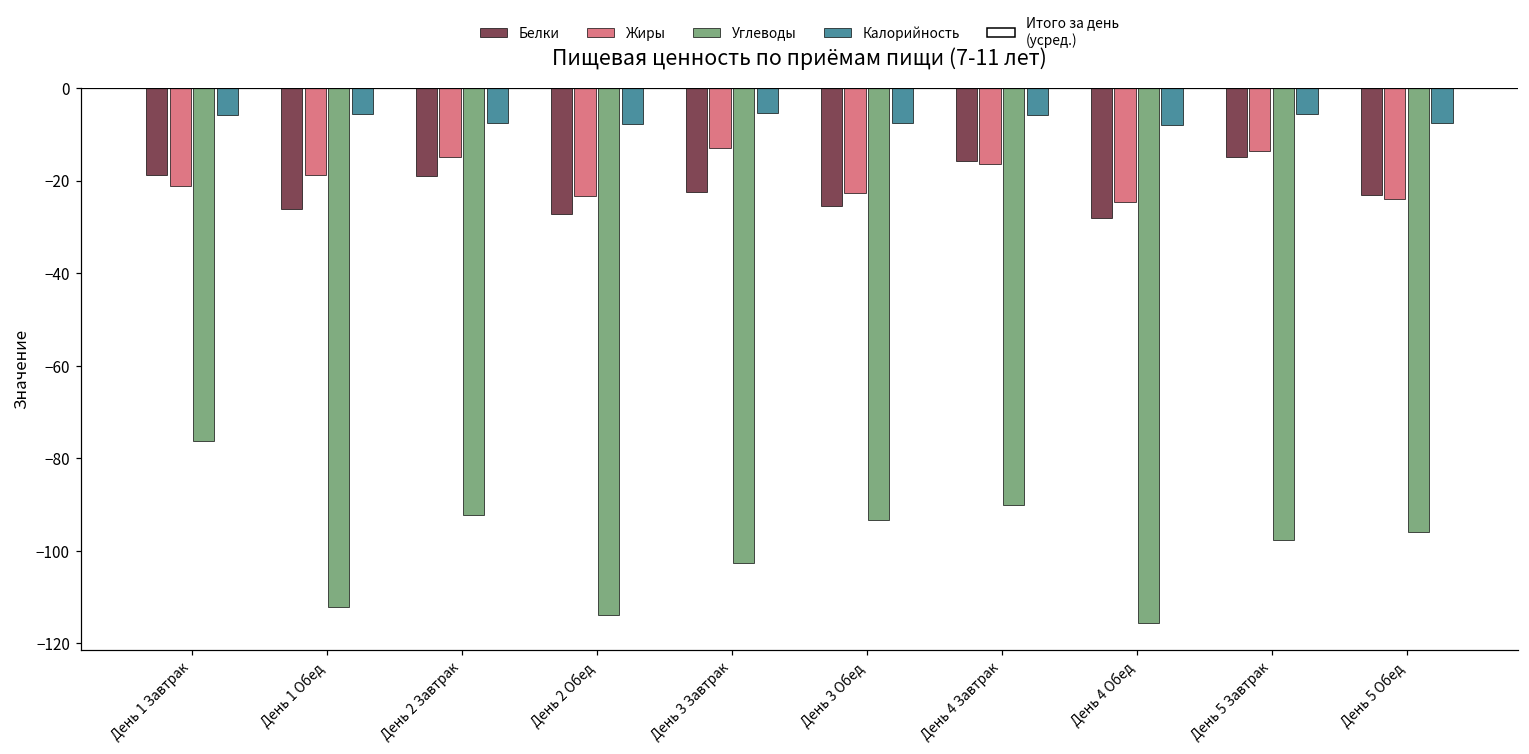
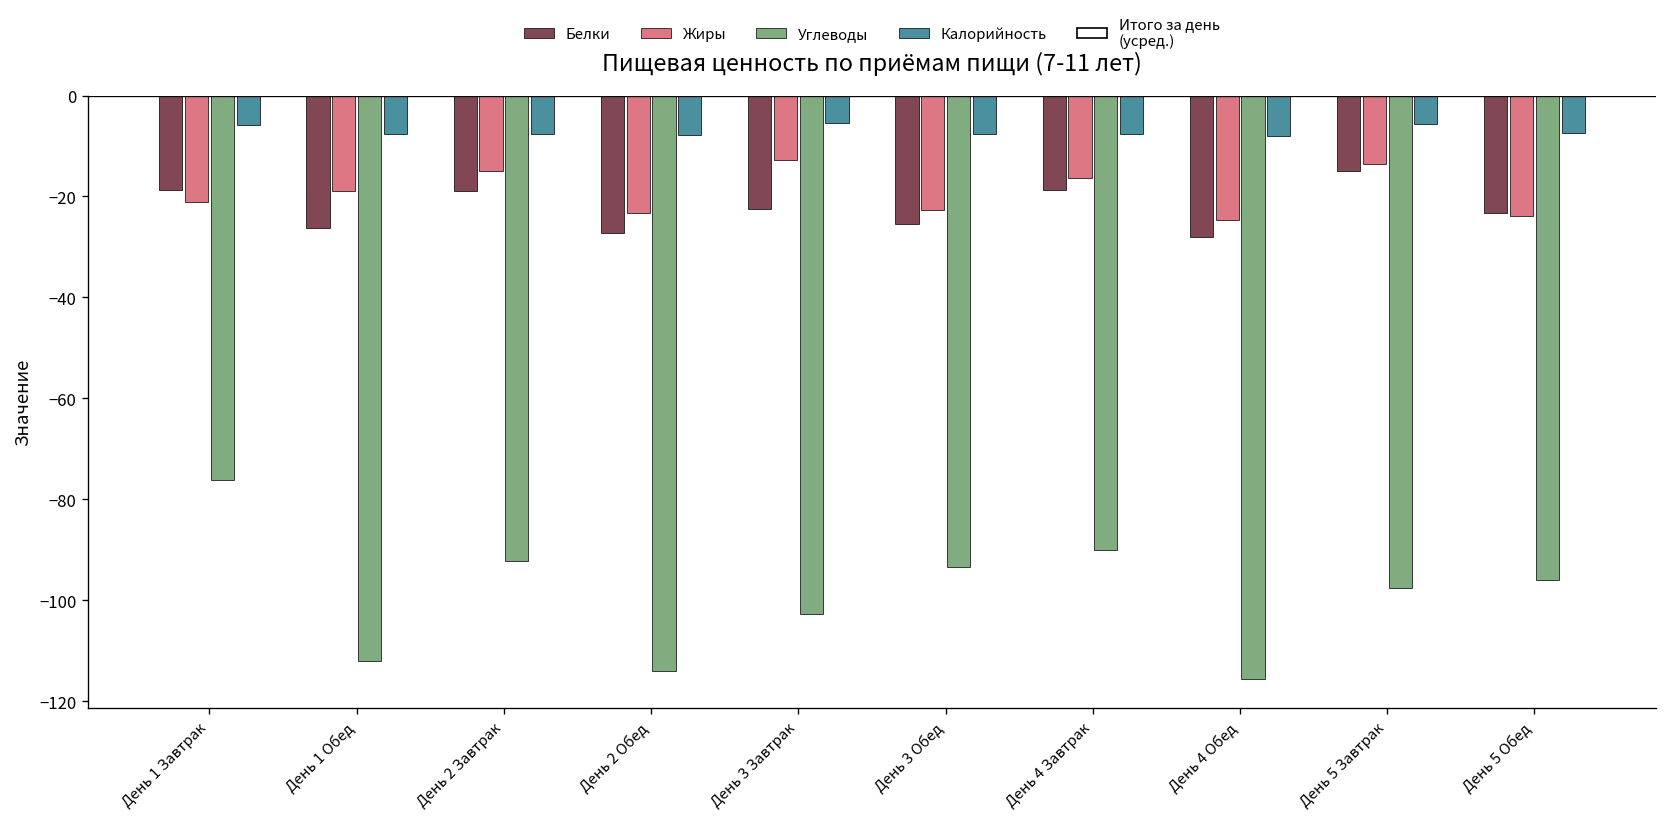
Калорийность, День 1 Обед: -6 -> -8
Белки, День 4 Завтрак: -16 -> -19
Калорийность, День 4 Завтрак: -6 -> -8
